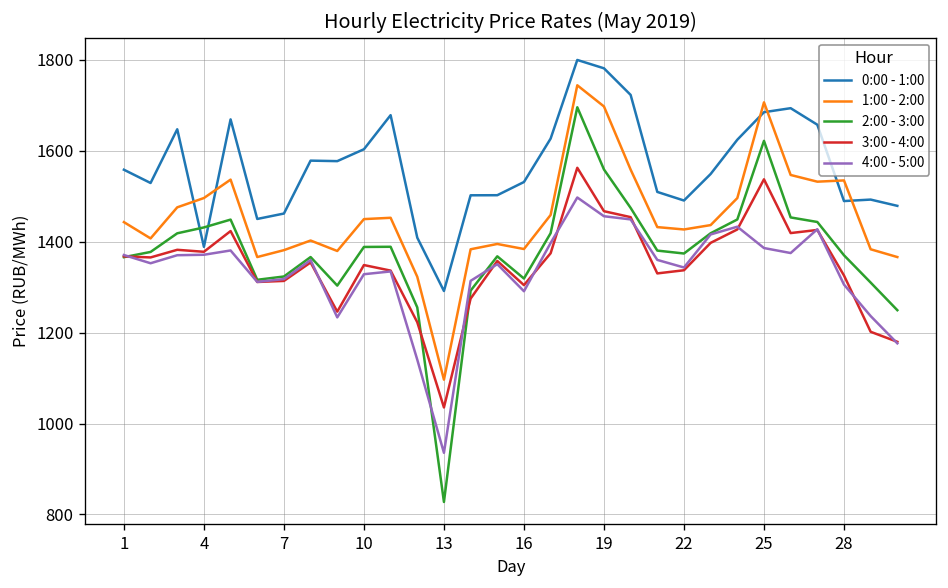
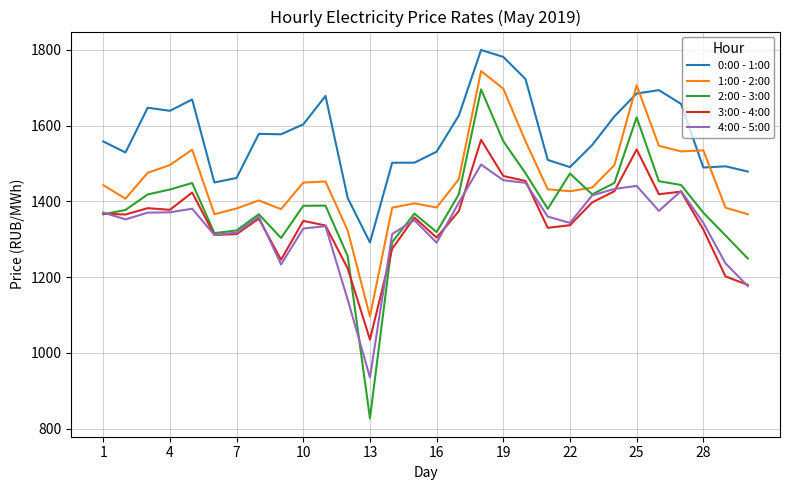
0:00 - 1:00, 4: 1390 -> 1640
2:00 - 3:00, 22: 1370 -> 1470
4:00 - 5:00, 25: 1390 -> 1440
4:00 - 5:00, 28: 1310 -> 1340
